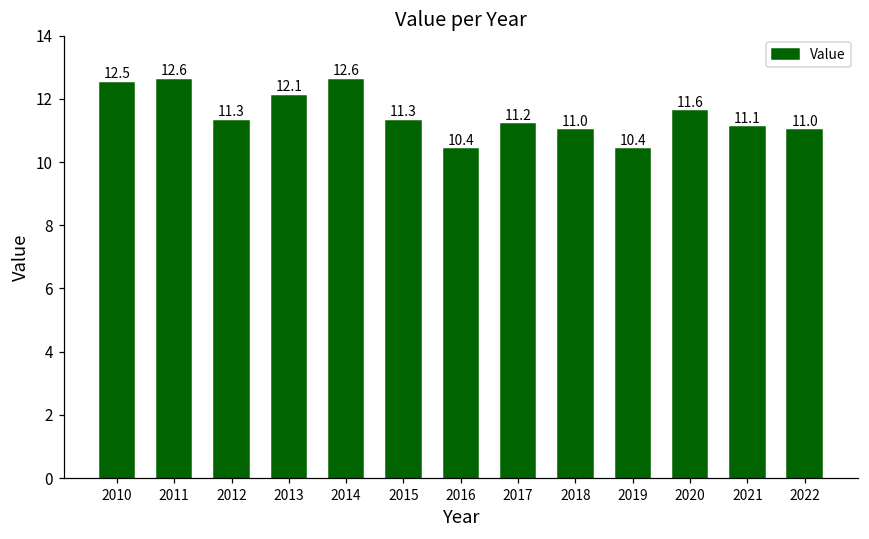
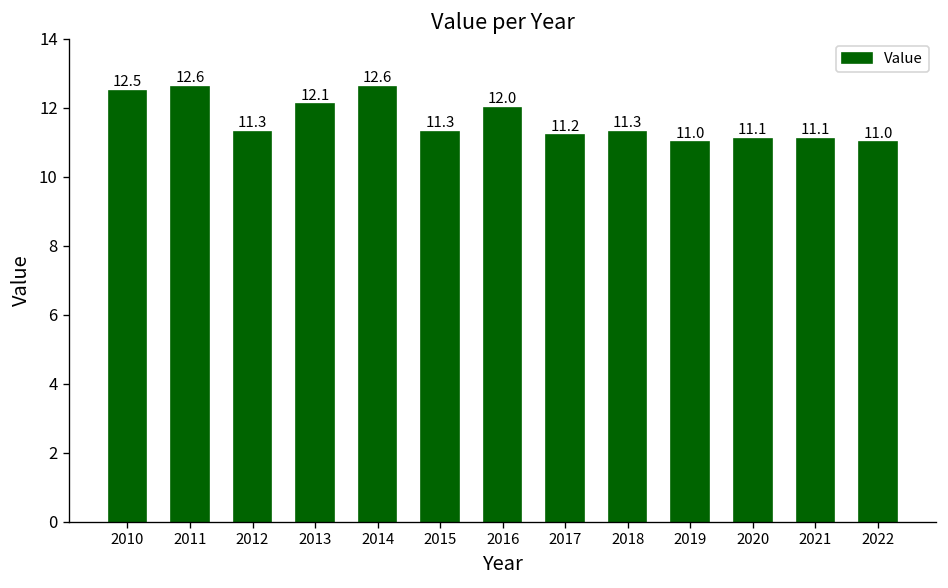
2016: 10.4 -> 12.0
2018: 11.0 -> 11.3
2019: 10.4 -> 11.0
2020: 11.6 -> 11.1
